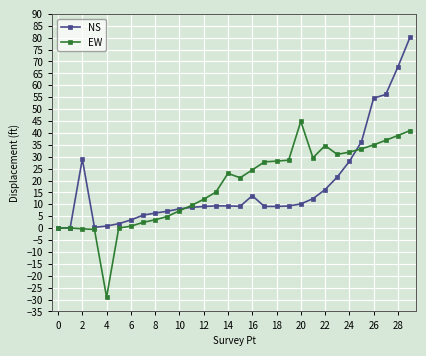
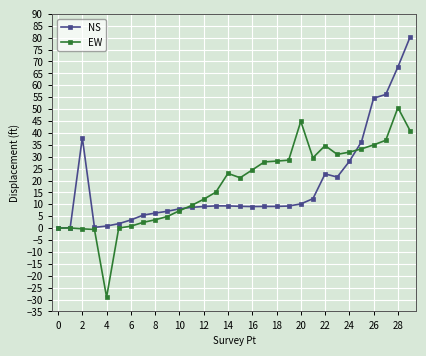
NS, 2: 29 -> 38
NS, 16: 14 -> 9
NS, 22: 16 -> 23
EW, 28: 39 -> 51
